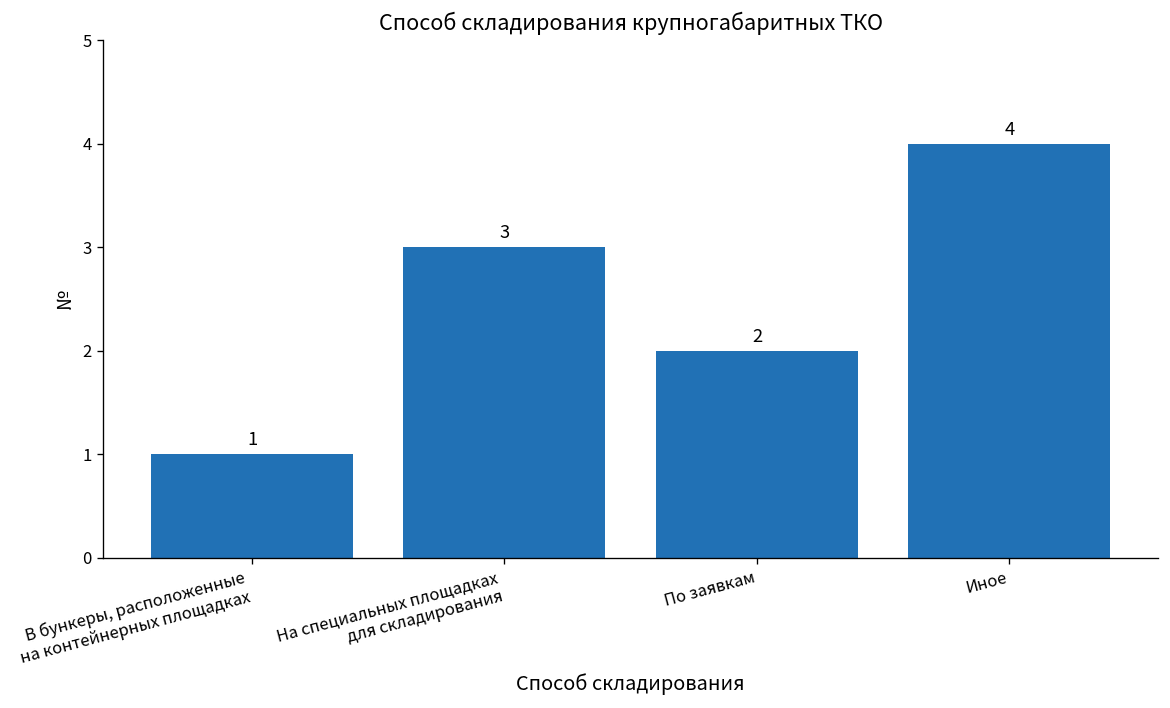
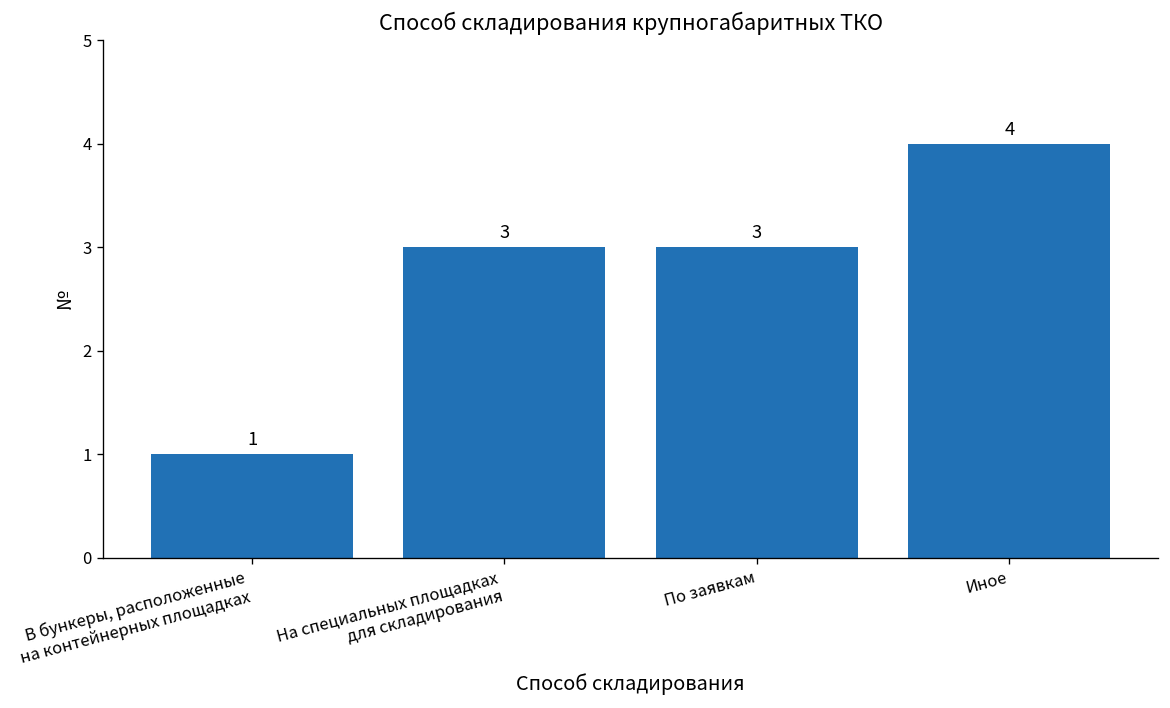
По заявкам: 2 -> 3
